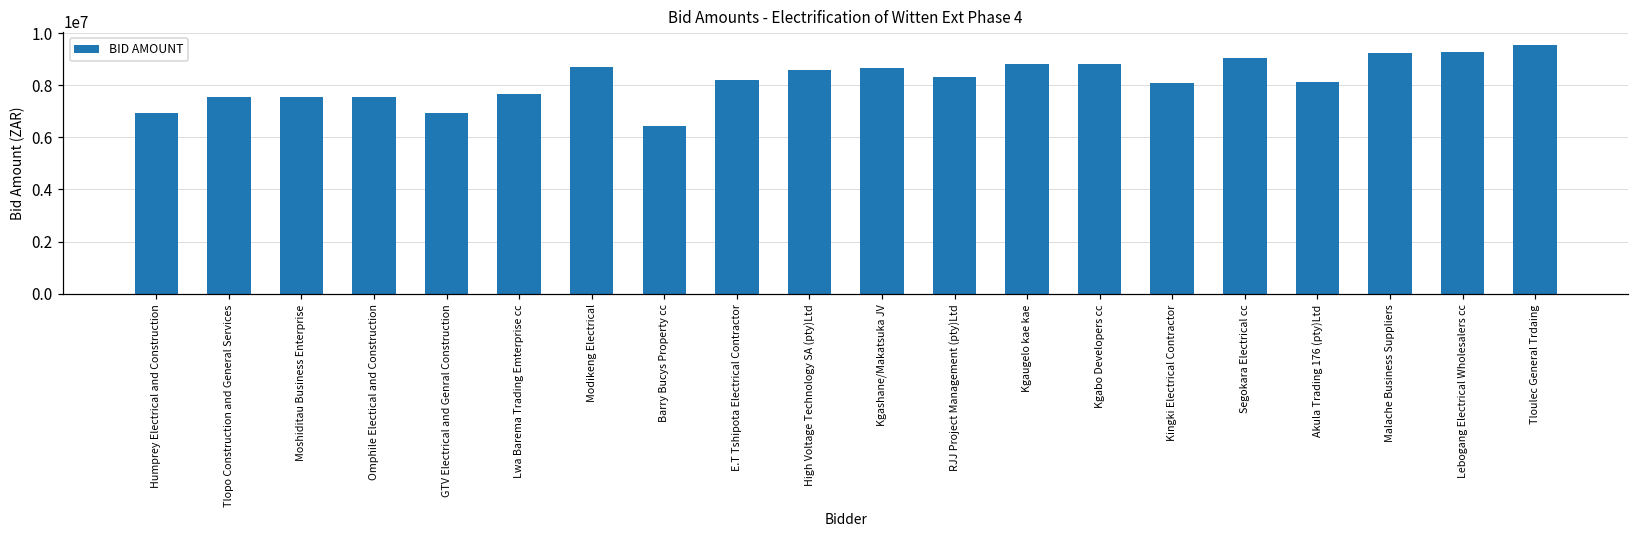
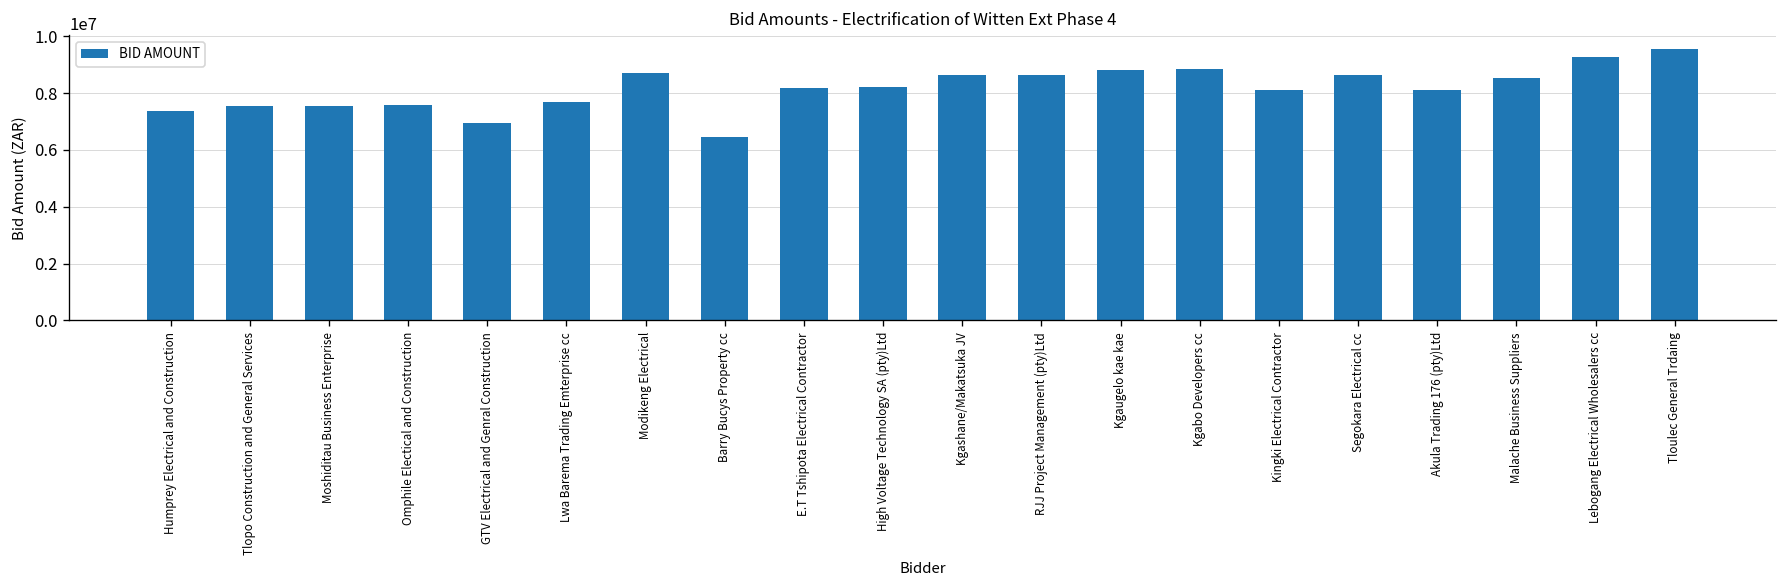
Humprey Electrical and Construction: 6900000 -> 7400000
High Voltage Technology SA (pty)Ltd: 8600000 -> 8200000
RJJ Project Management (pty)Ltd: 8300000 -> 8700000
Segokara Electrical cc: 9100000 -> 8600000
Malache Business Suppliers: 9300000 -> 8500000
